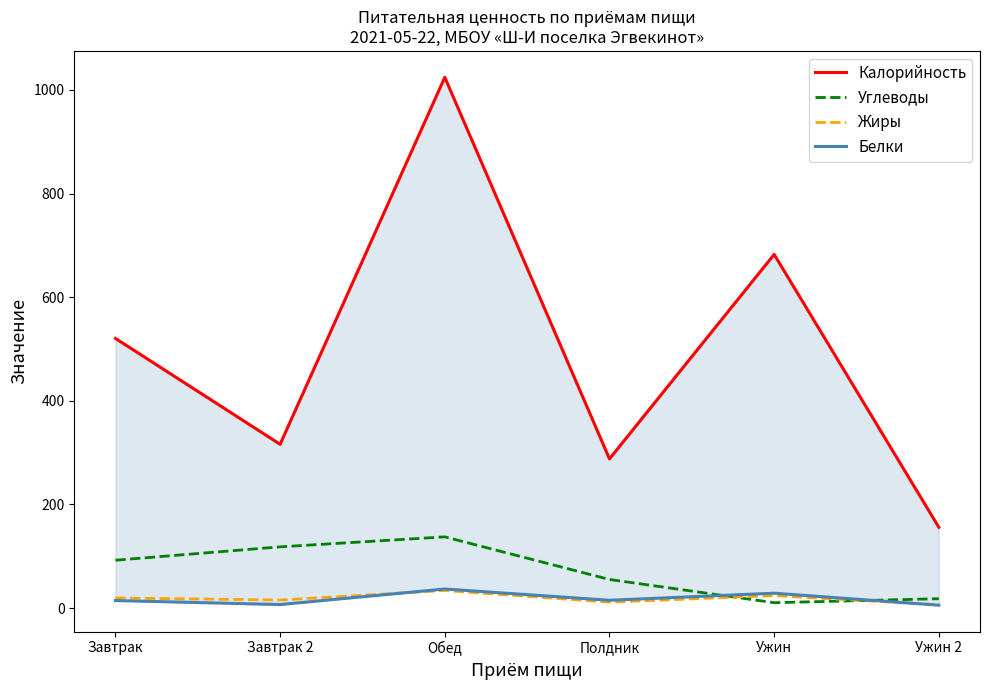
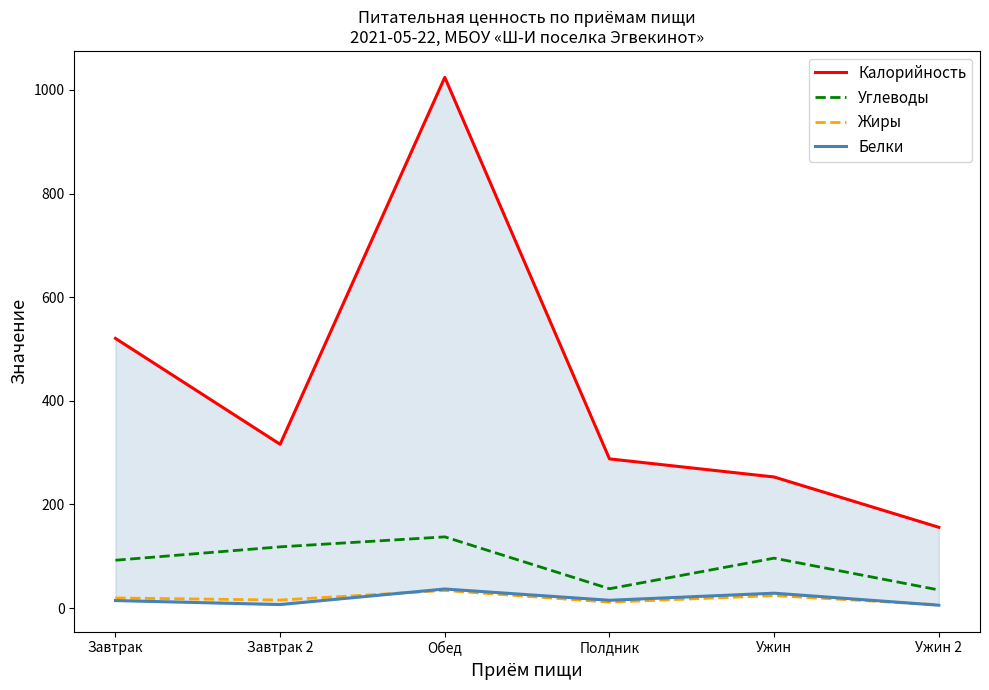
Углеводы, Полдник: 60 -> 40
Калорийность, Ужин: 680 -> 250
Углеводы, Ужин: 10 -> 100
Углеводы, Ужин 2: 20 -> 40
